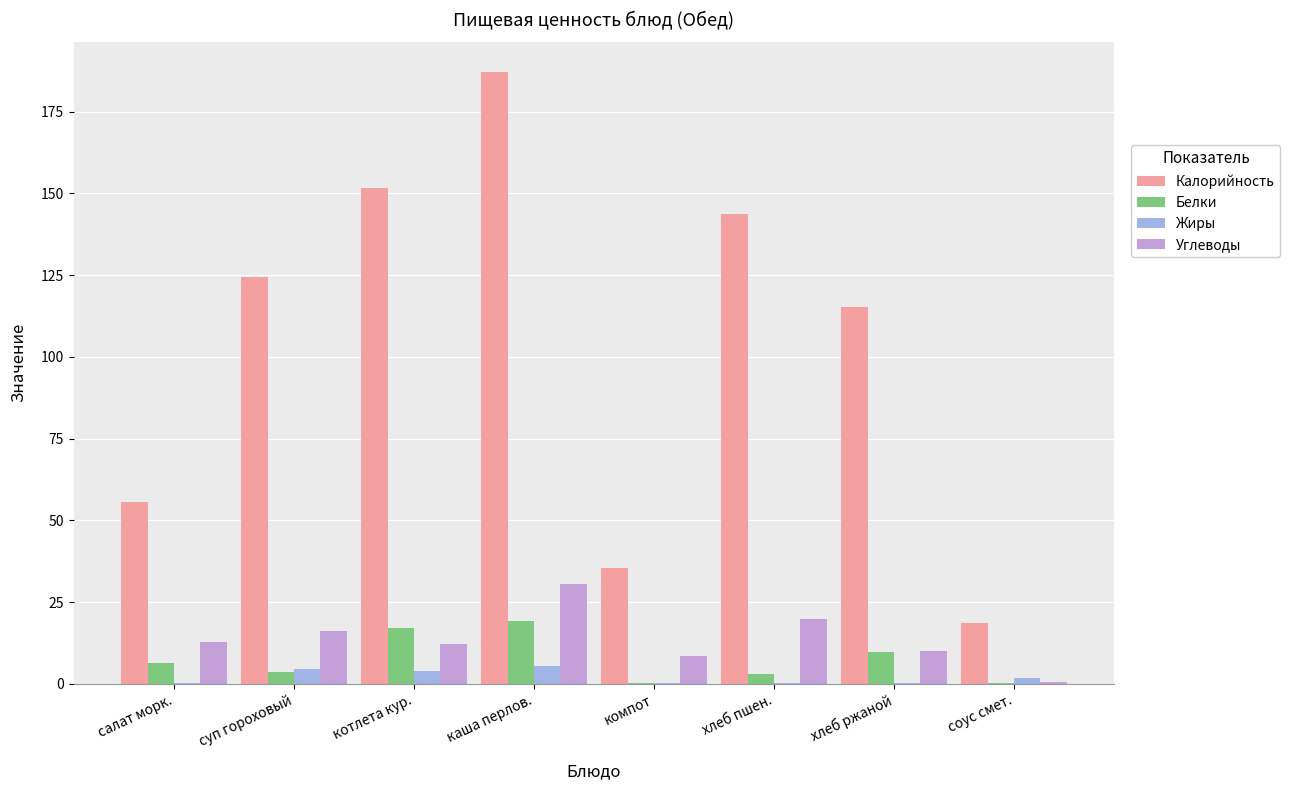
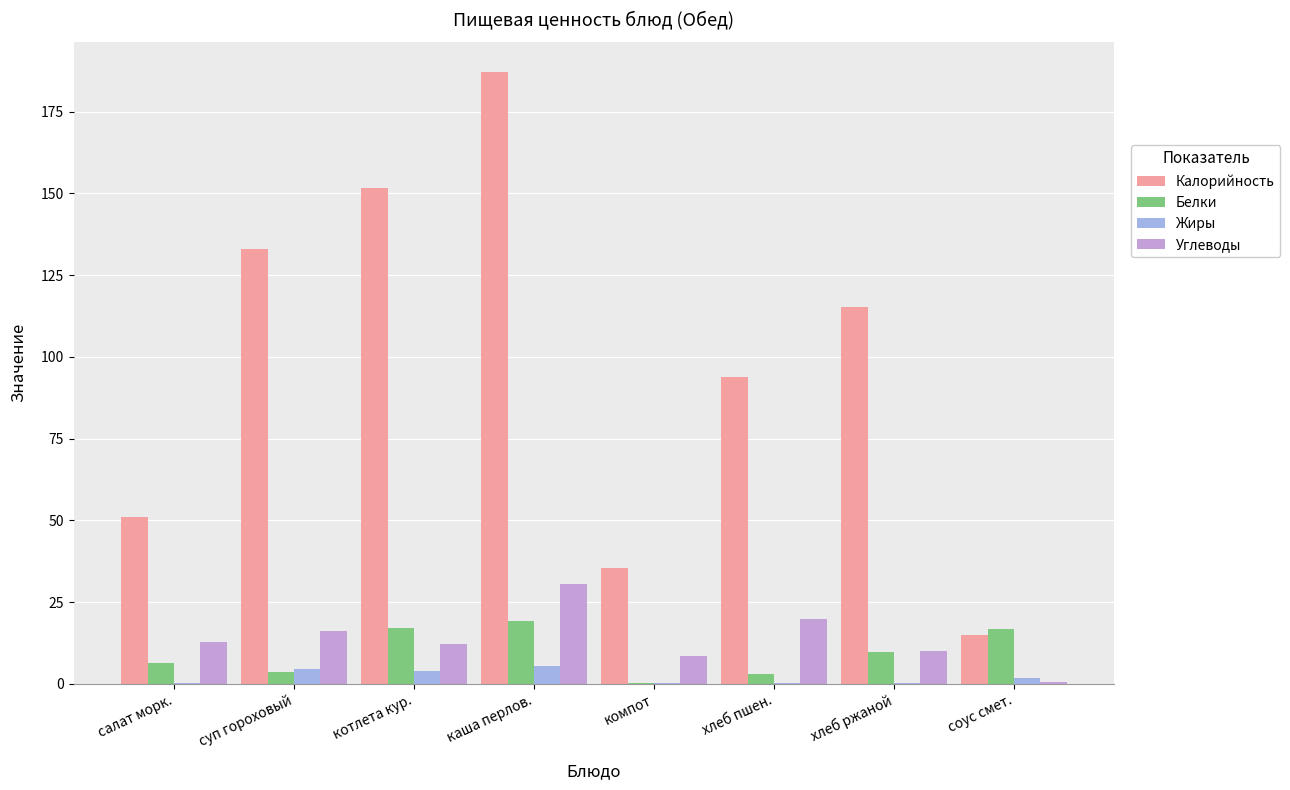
Калорийность, салат морк.: 56 -> 51
Калорийность, суп гороховый: 125 -> 133
Калорийность, хлеб пшен.: 144 -> 94
Калорийность, соус смет.: 19 -> 15
Белки, соус смет.: 0 -> 17
